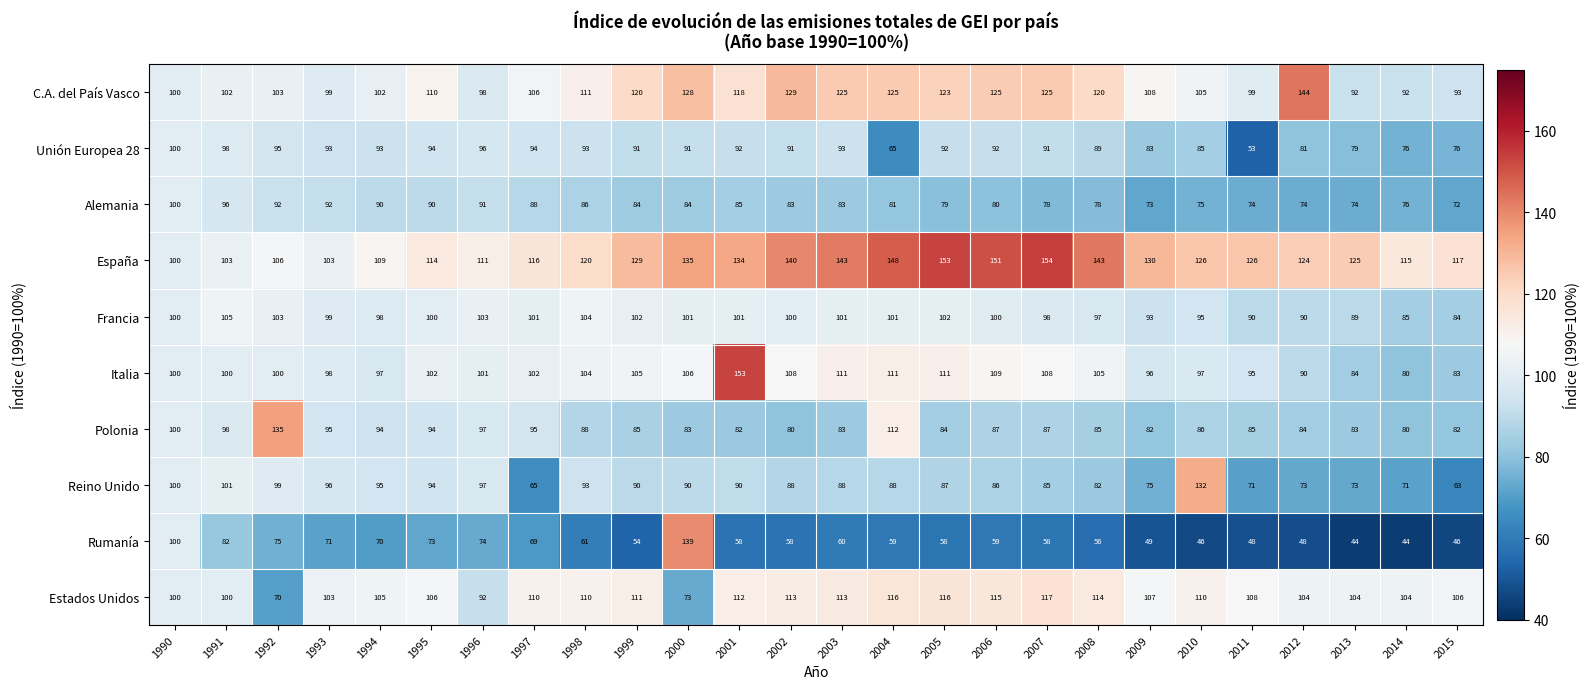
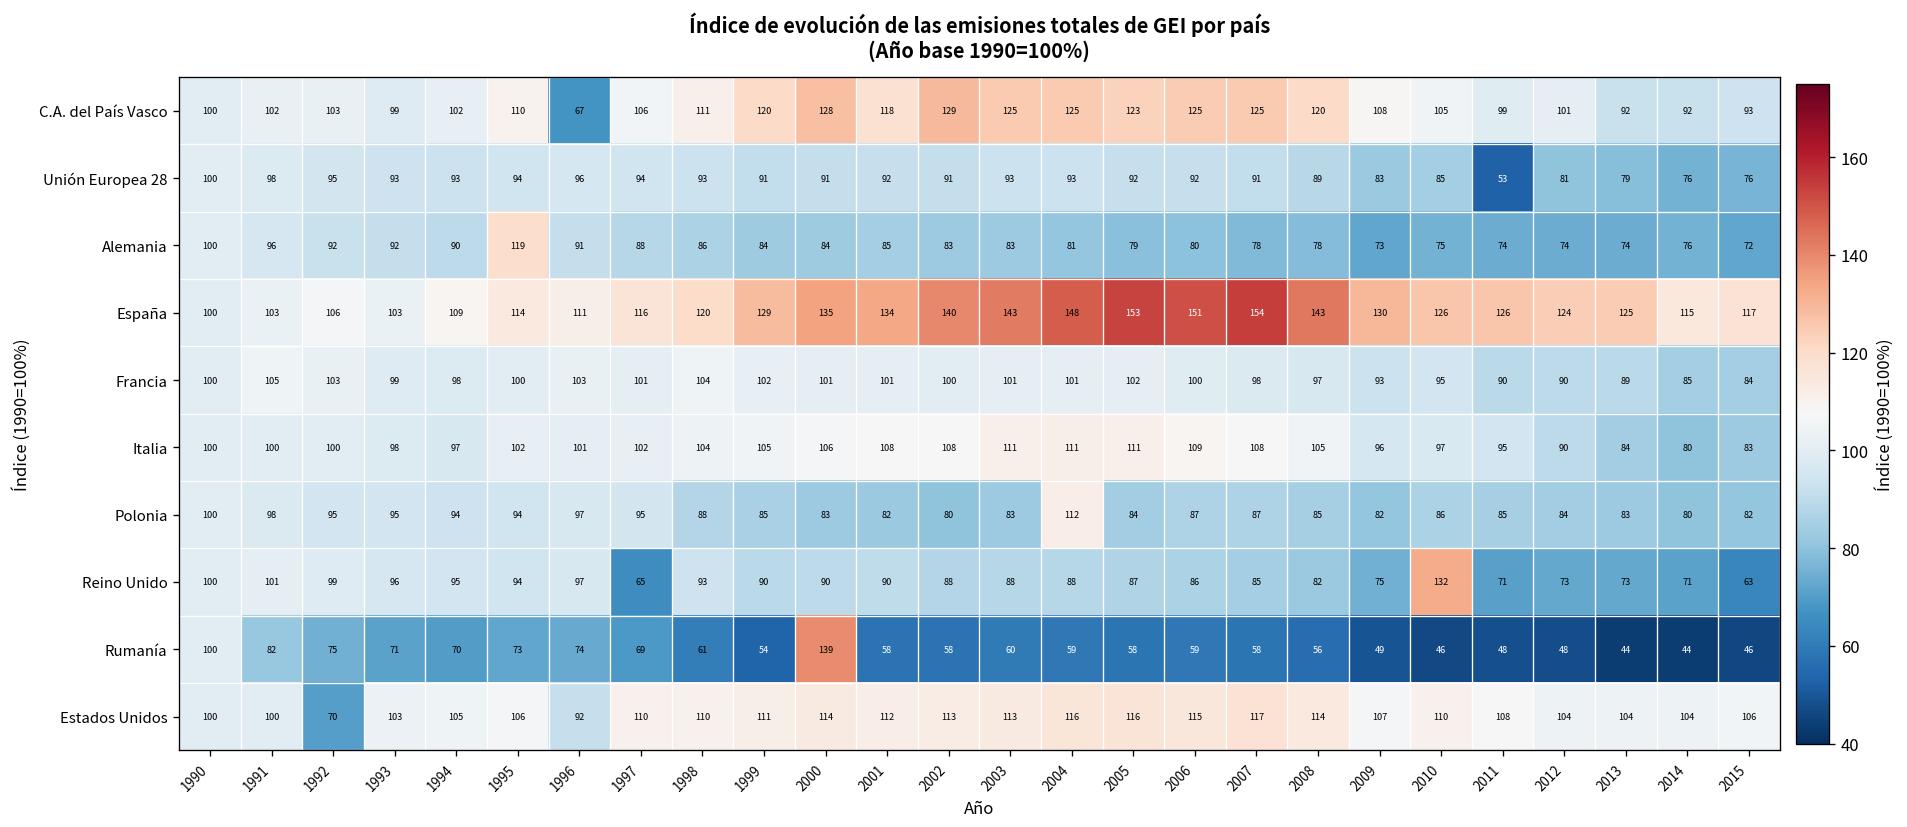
C.A. del País Vasco, 1996: 98 -> 67
C.A. del País Vasco, 2012: 144 -> 101
Unión Europea 28, 2004: 65 -> 93
Alemania, 1995: 90 -> 119
Italia, 2001: 153 -> 108
Polonia, 1992: 135 -> 95
Estados Unidos, 2000: 73 -> 114
